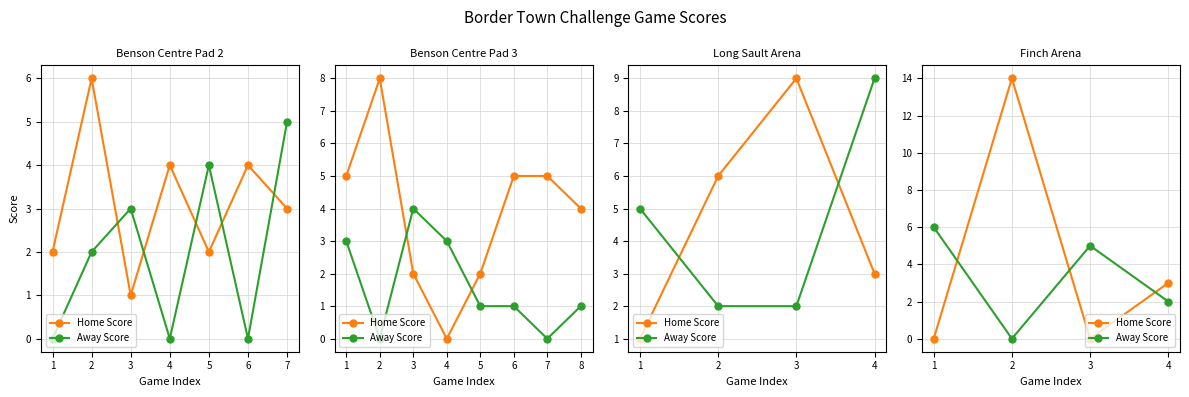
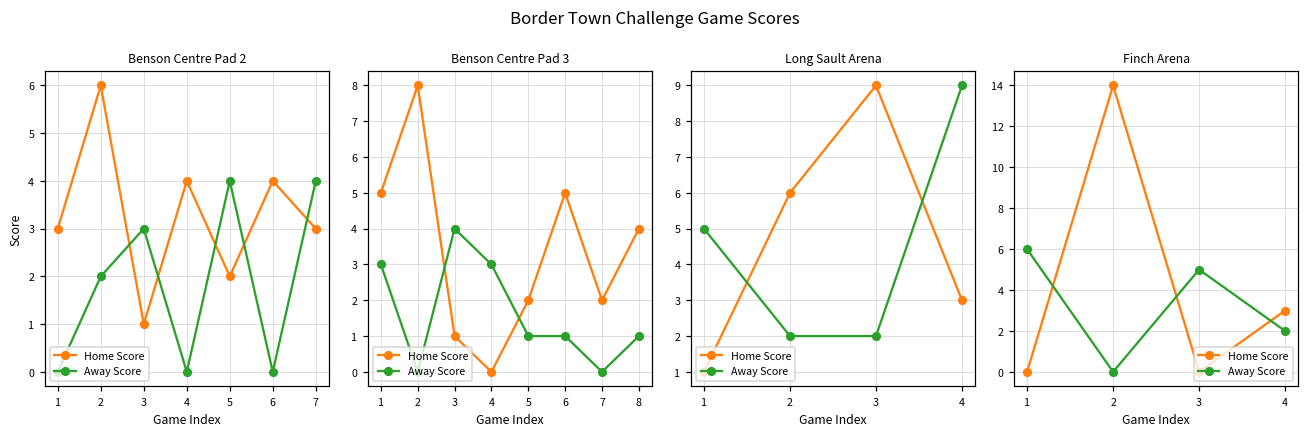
Benson Centre Pad 2, Home Score, 1: 2 -> 3
Benson Centre Pad 2, Away Score, 7: 5 -> 4
Benson Centre Pad 3, Home Score, 3: 2 -> 1
Benson Centre Pad 3, Home Score, 7: 5 -> 2
